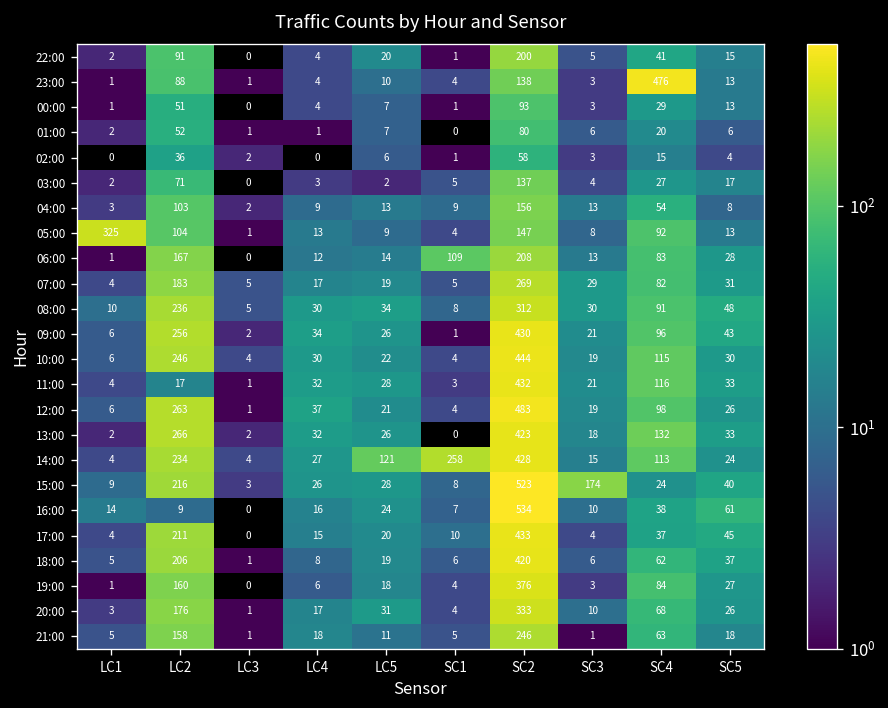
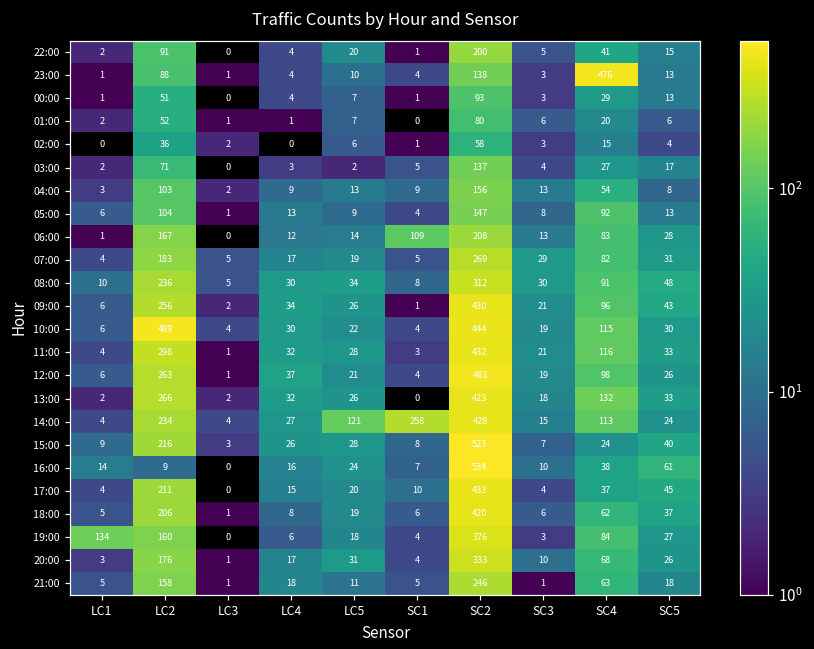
05:00, LC1: 325 -> 6
10:00, LC2: 246 -> 489
11:00, LC2: 17 -> 298
15:00, SC3: 174 -> 7
19:00, LC1: 1 -> 134
